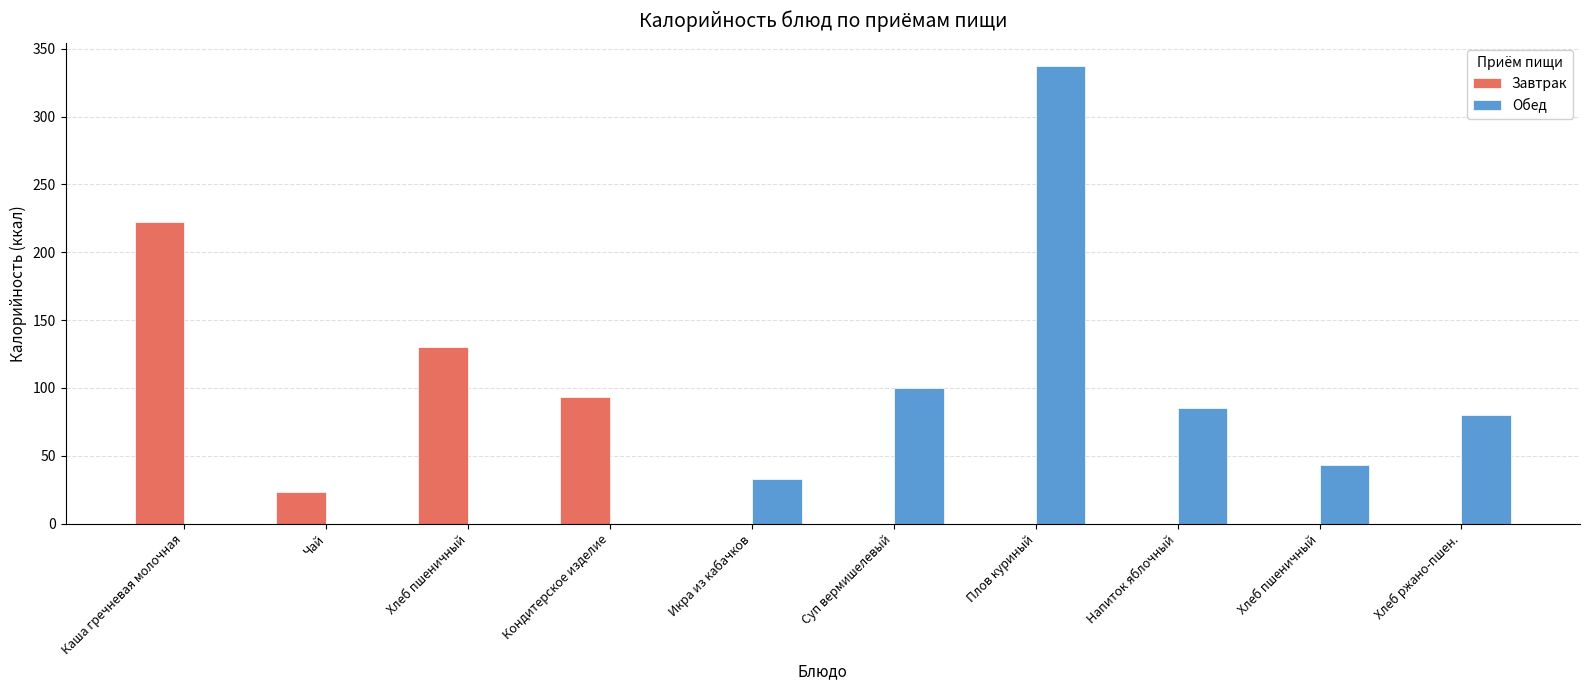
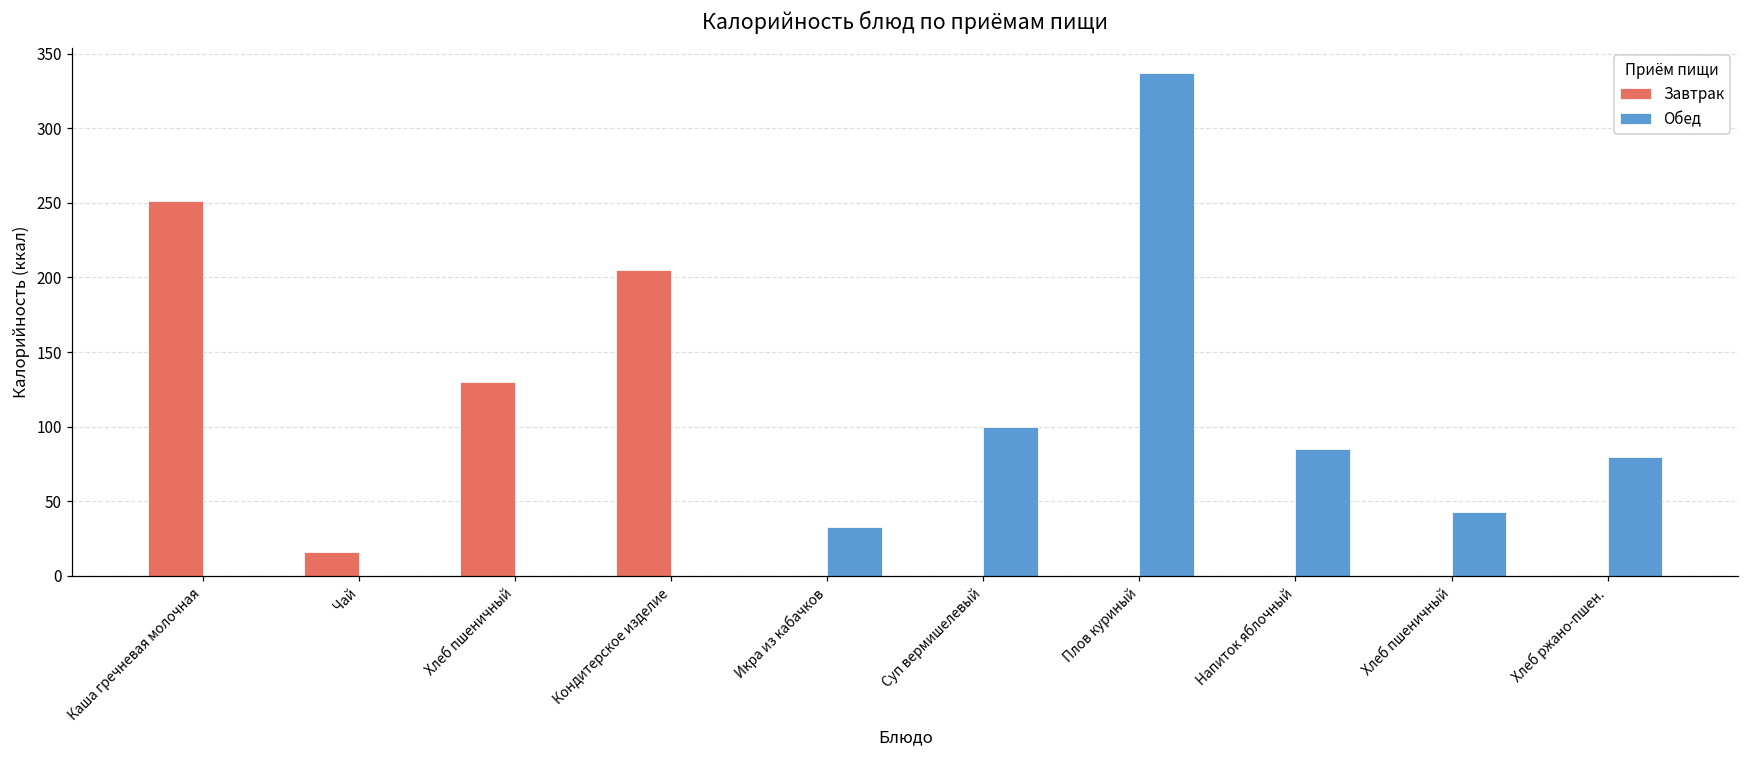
Завтрак, Каша гречневая молочная: 222 -> 251
Завтрак, Чай: 23 -> 16
Завтрак, Кондитерское изделие: 93 -> 205
